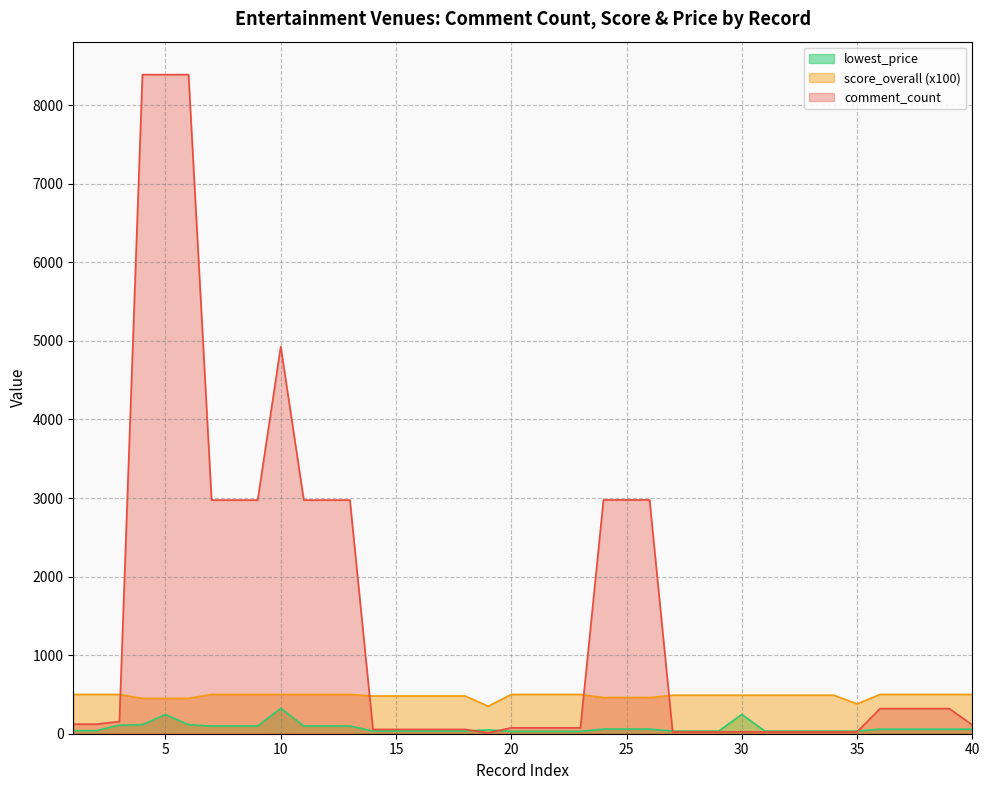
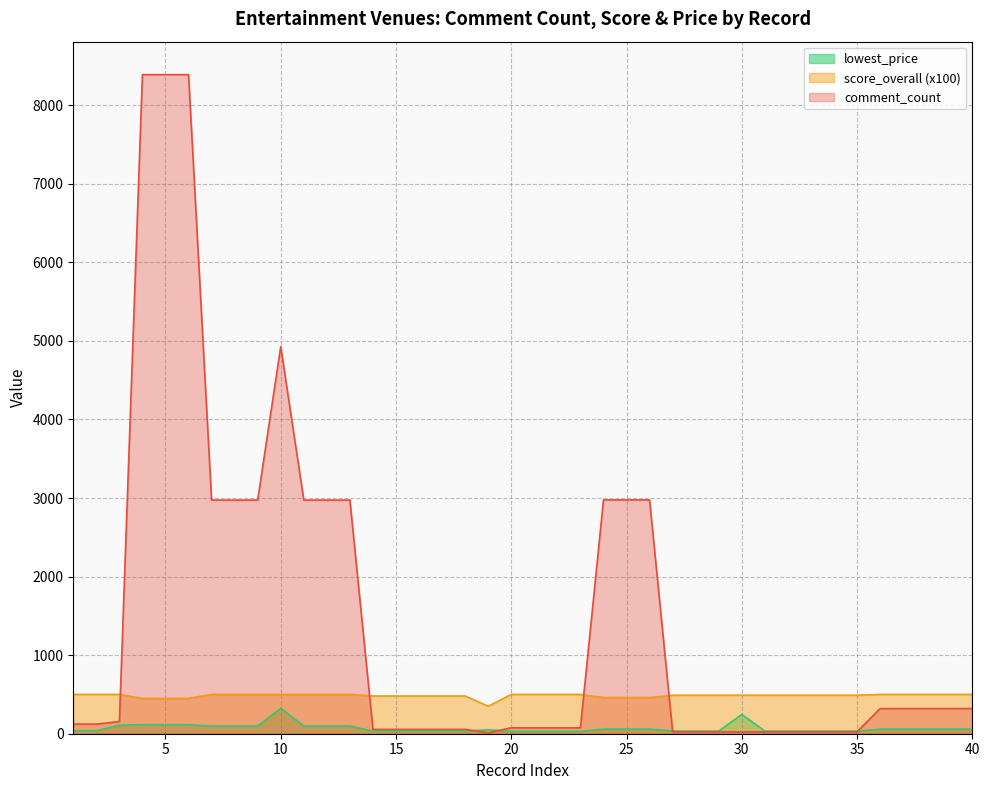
lowest_price, 5: 200 -> 100
score_overall (x100), 35: 400 -> 500
comment_count, 40: 100 -> 300
